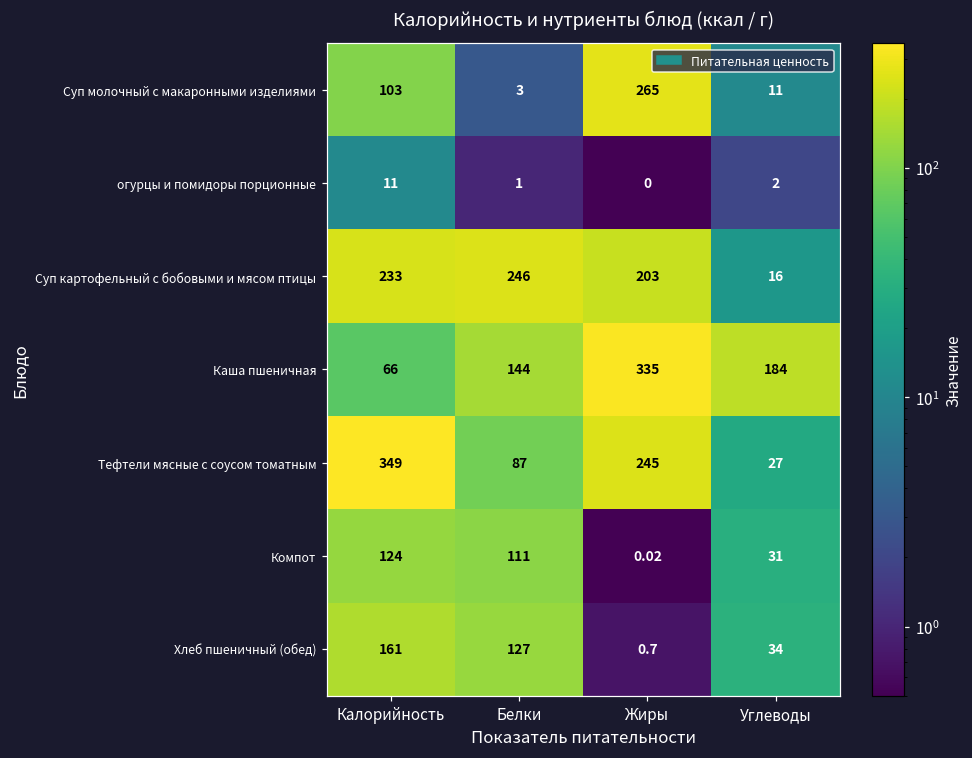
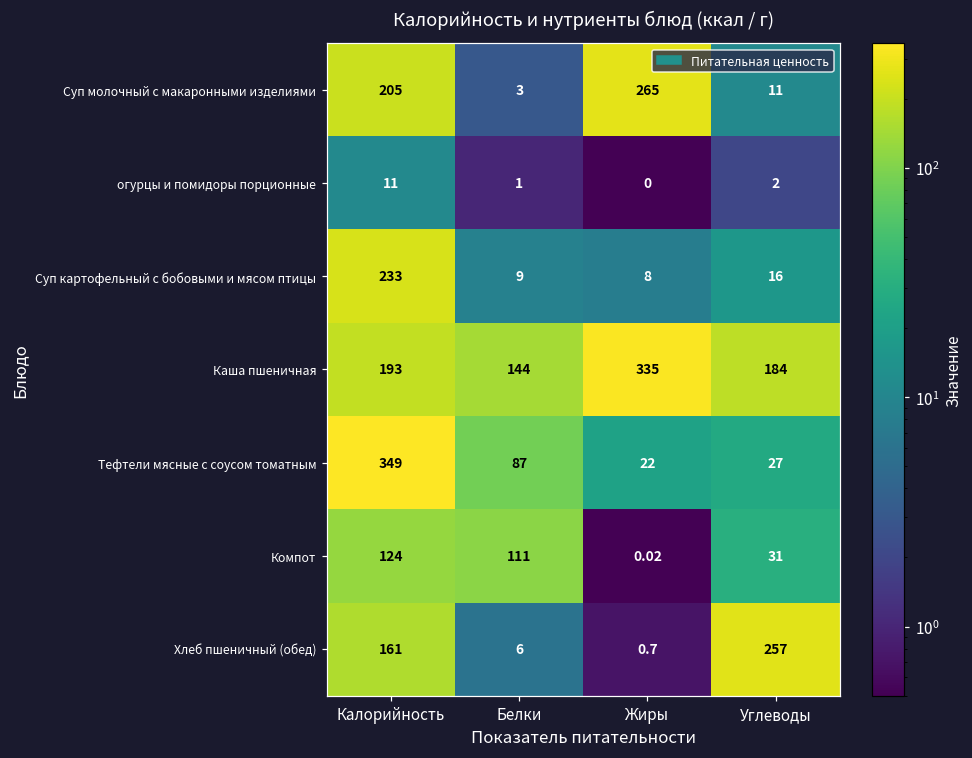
Суп молочный с макаронными изделиями, Калорийность: 103 -> 205
Суп картофельный с бобовыми и мясом птицы, Белки: 246 -> 9
Суп картофельный с бобовыми и мясом птицы, Жиры: 203 -> 8
Каша пшеничная, Калорийность: 66 -> 193
Тефтели мясные с соусом томатным, Жиры: 245 -> 22
Хлеб пшеничный (обед), Белки: 127 -> 6
Хлеб пшеничный (обед), Углеводы: 34 -> 257
